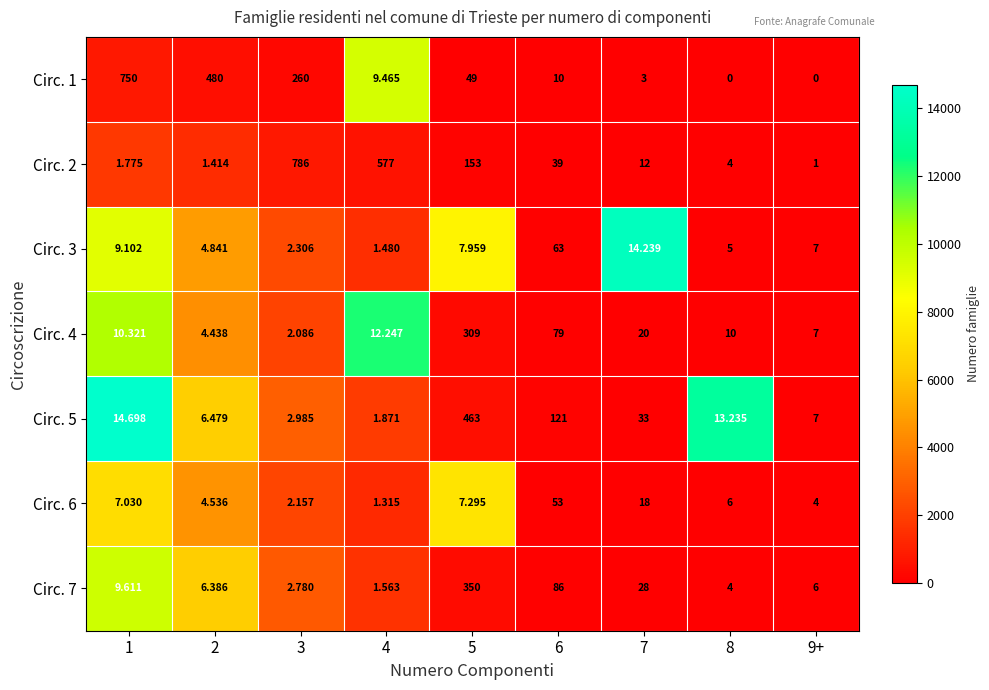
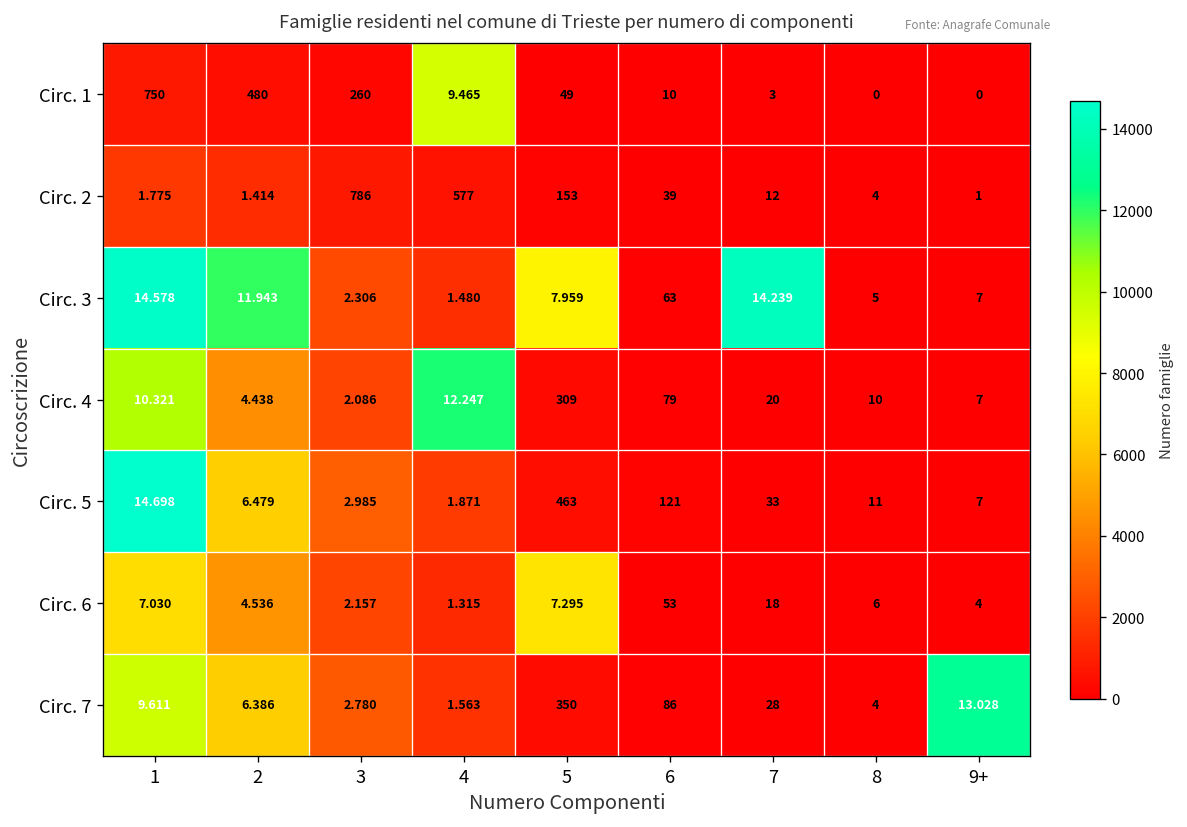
Circ. 3, 1: 9.102 -> 14.578
Circ. 3, 2: 4.841 -> 11.943
Circ. 5, 8: 13.235 -> 11
Circ. 7, 9+: 6 -> 13.028
